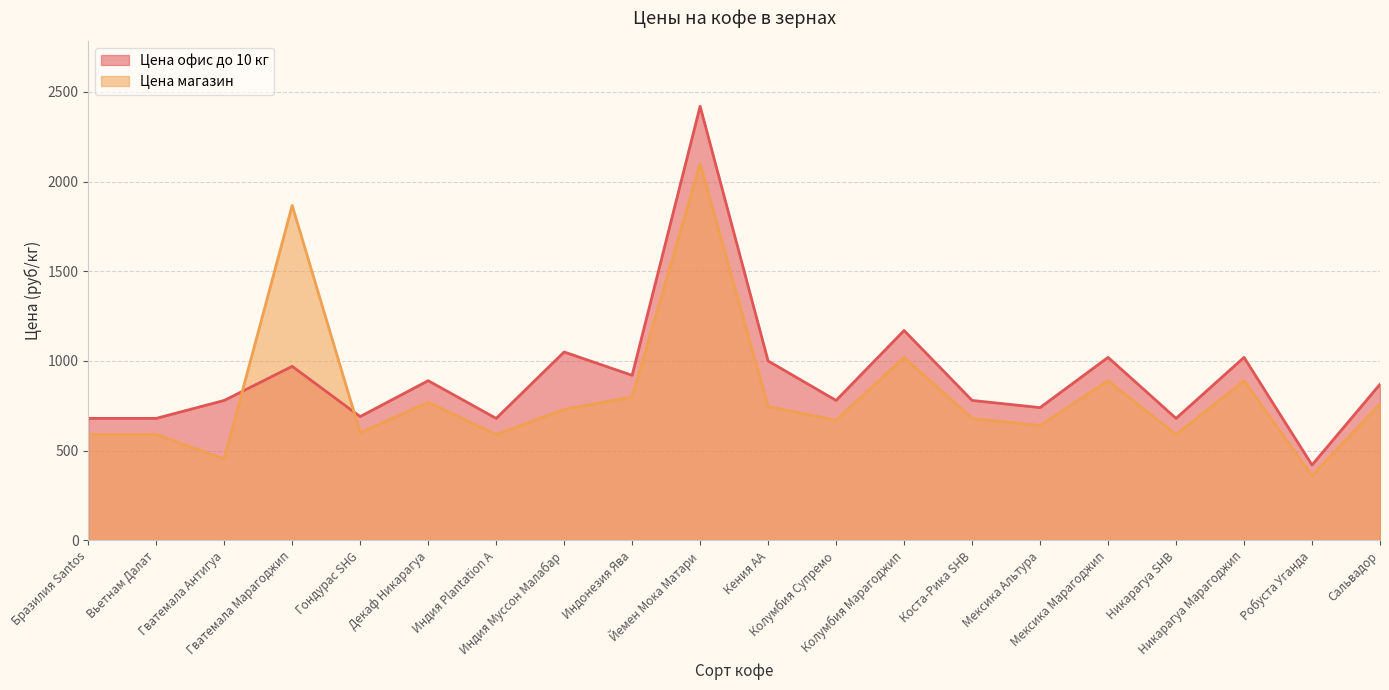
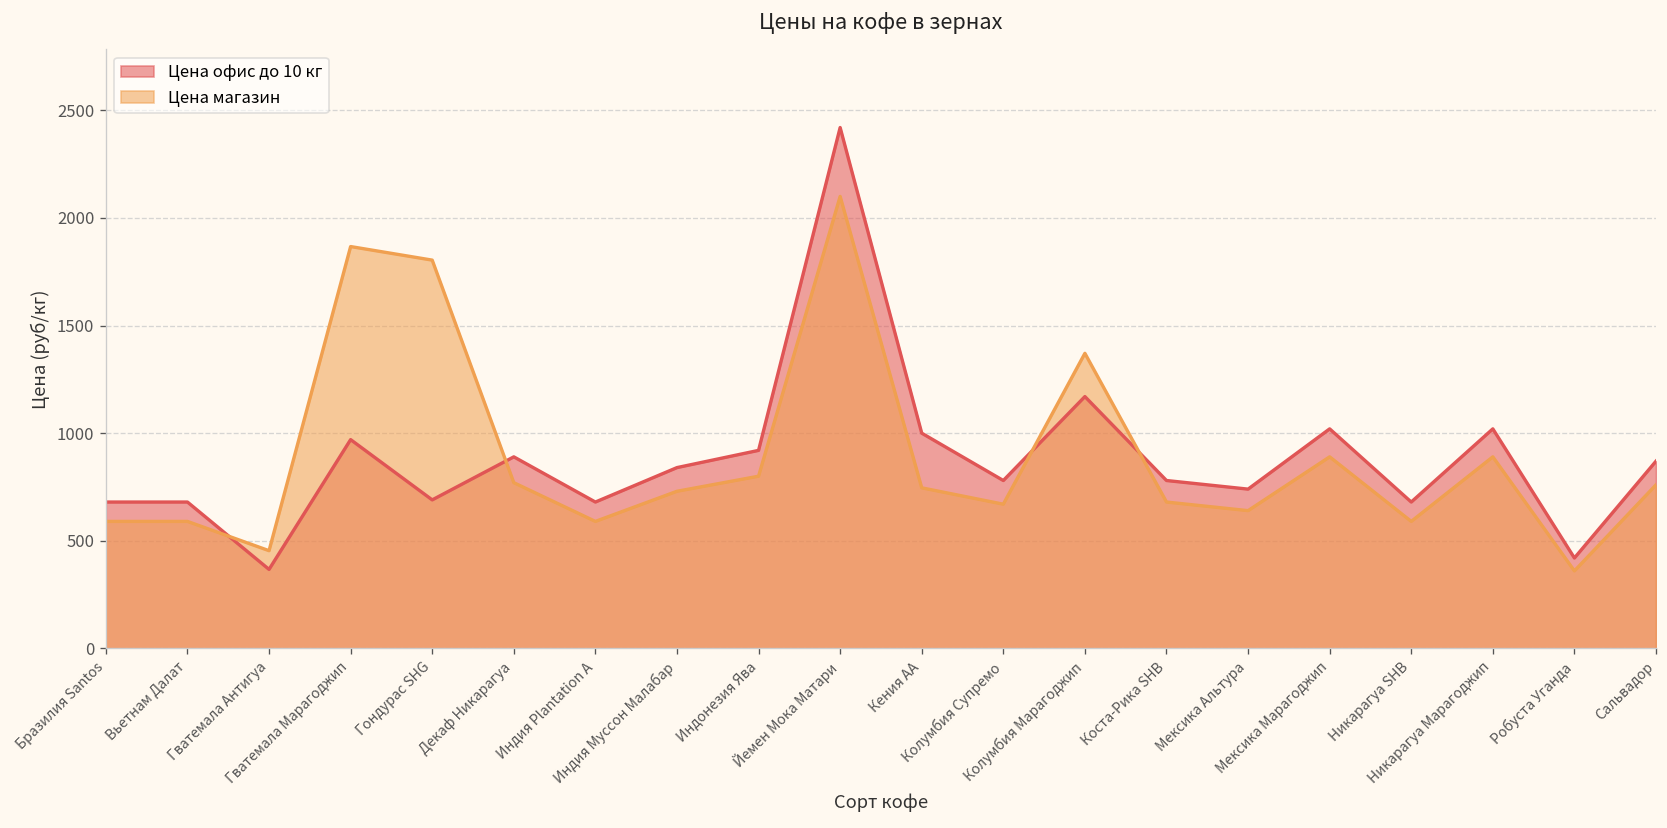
Цена офис до 10 кг, Гватемала Антигуа: 780 -> 370
Цена магазин, Гондурас SHG: 600 -> 1800
Цена офис до 10 кг, Индия Муссон Малабар: 1050 -> 840
Цена магазин, Колумбия Марагоджип: 1020 -> 1370
